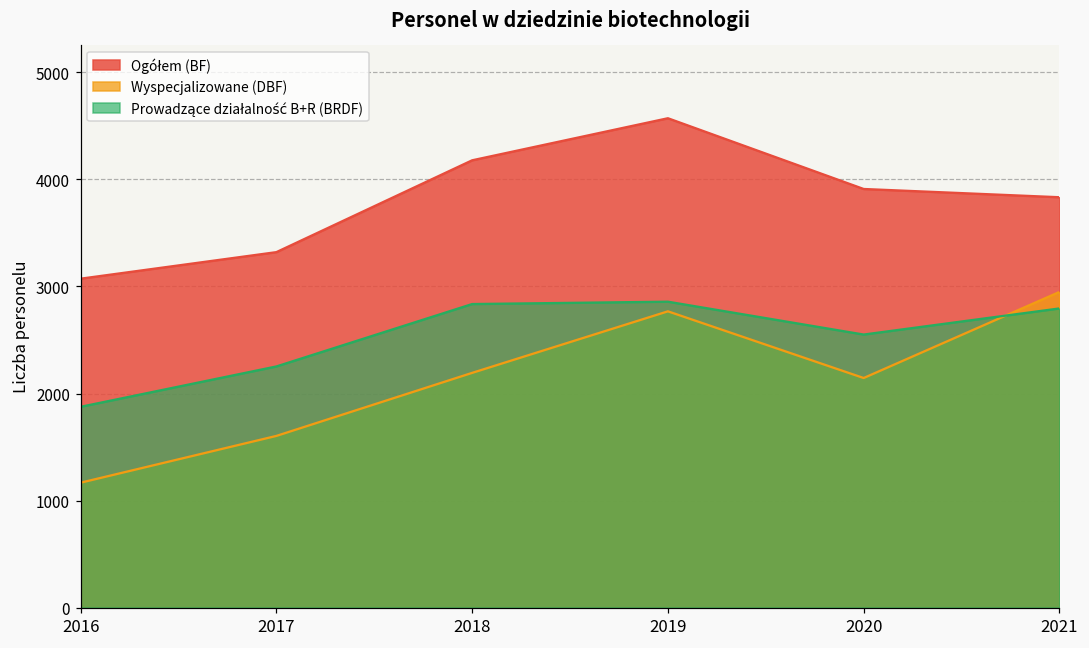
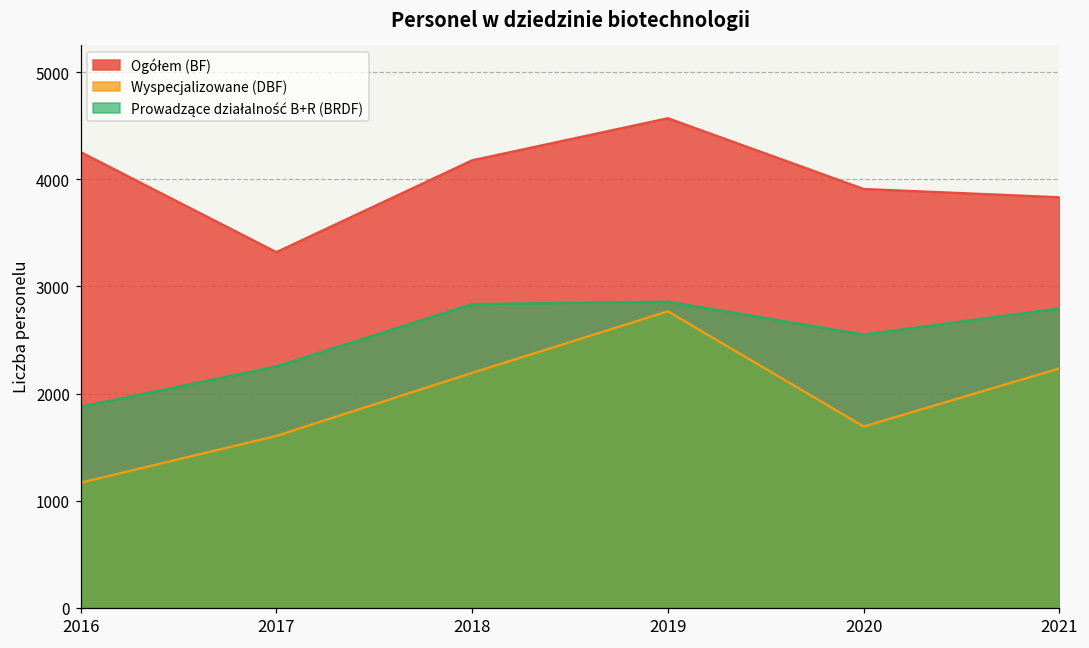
Ogółem (BF), 2016: 3100 -> 4300
Wyspecjalizowane (DBF), 2020: 2100 -> 1700
Wyspecjalizowane (DBF), 2021: 2900 -> 2200
